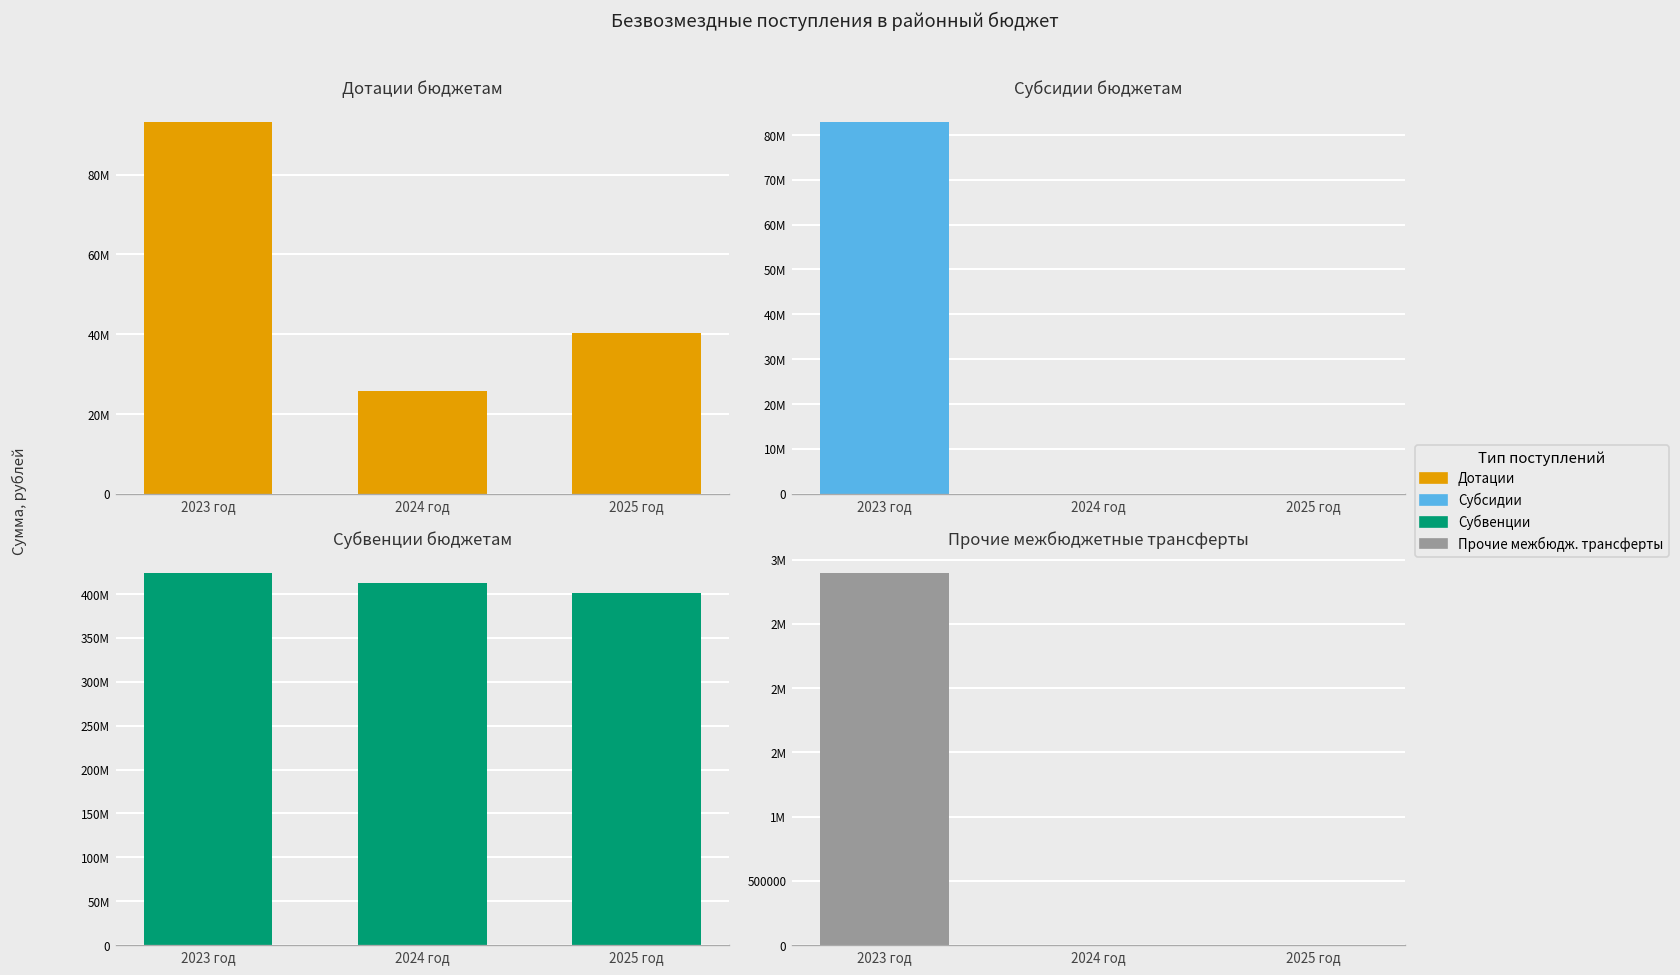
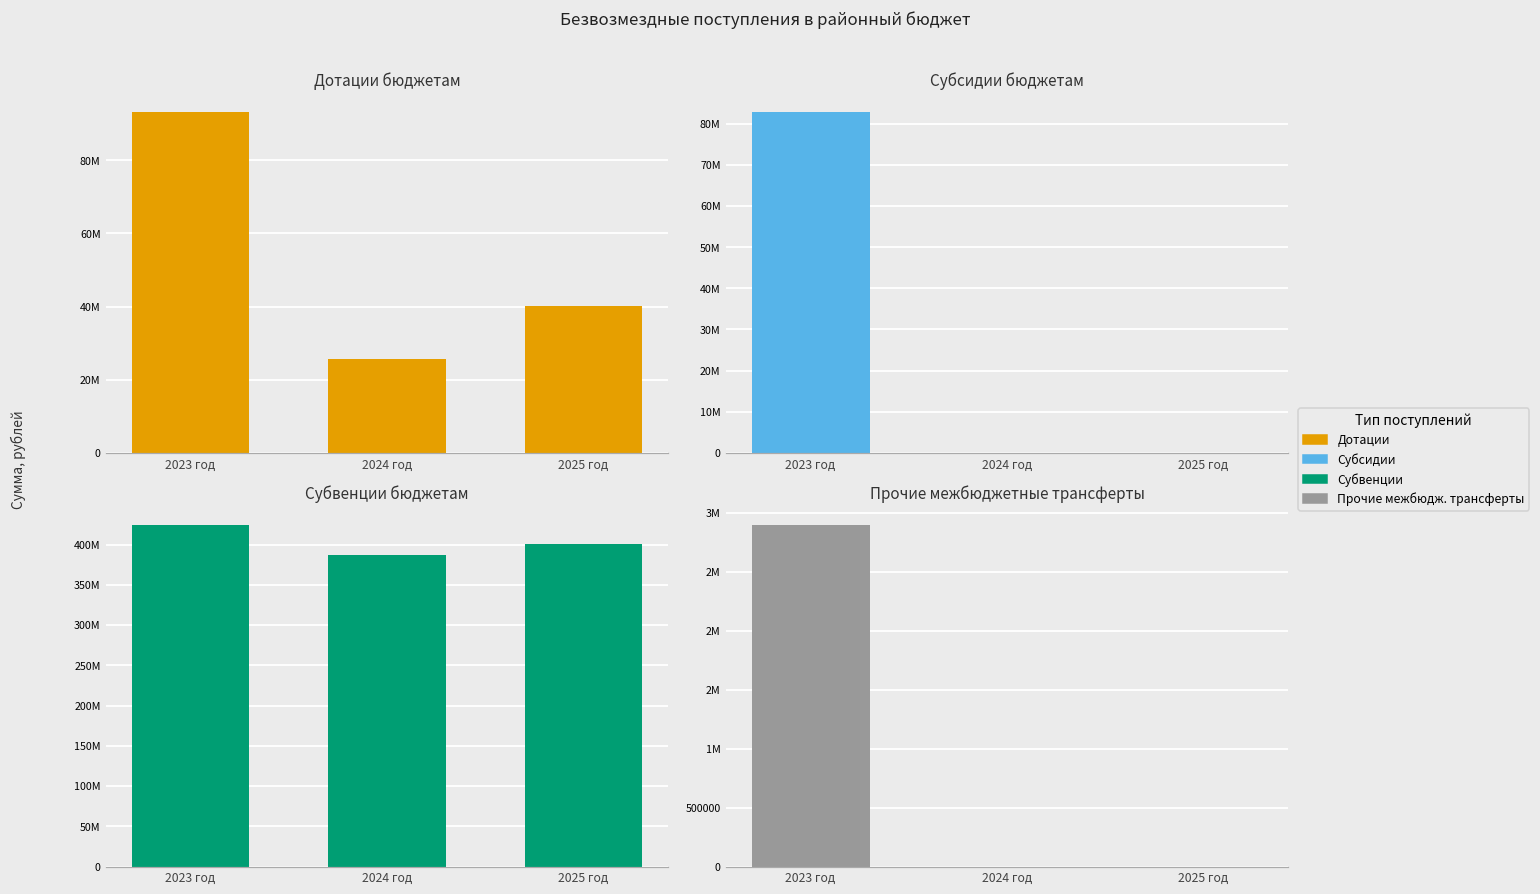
Субвенции бюджетам, 2024 год: 410000000 -> 390000000
